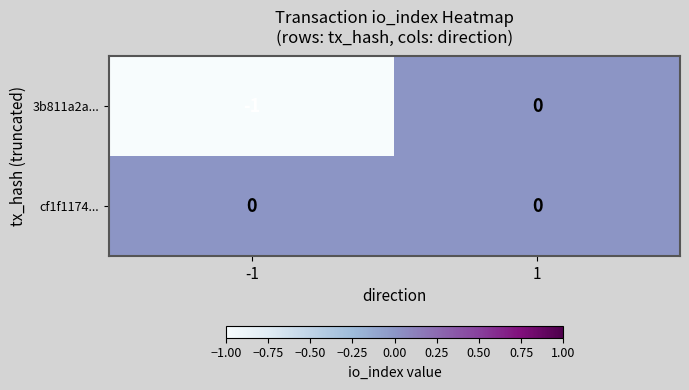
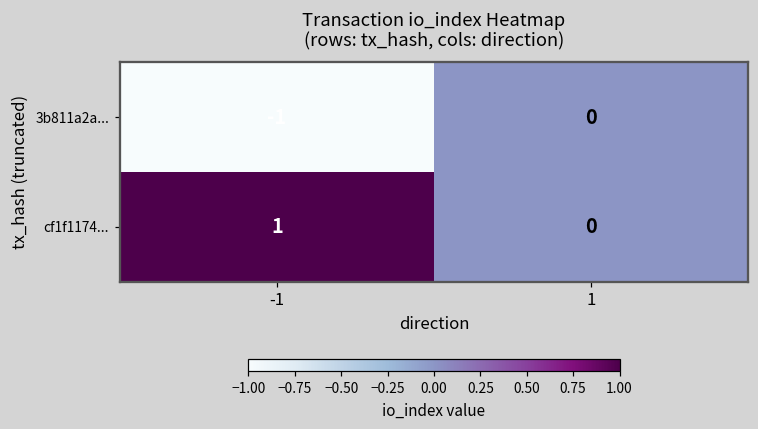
cf1f1174..., -1: 0 -> 1
